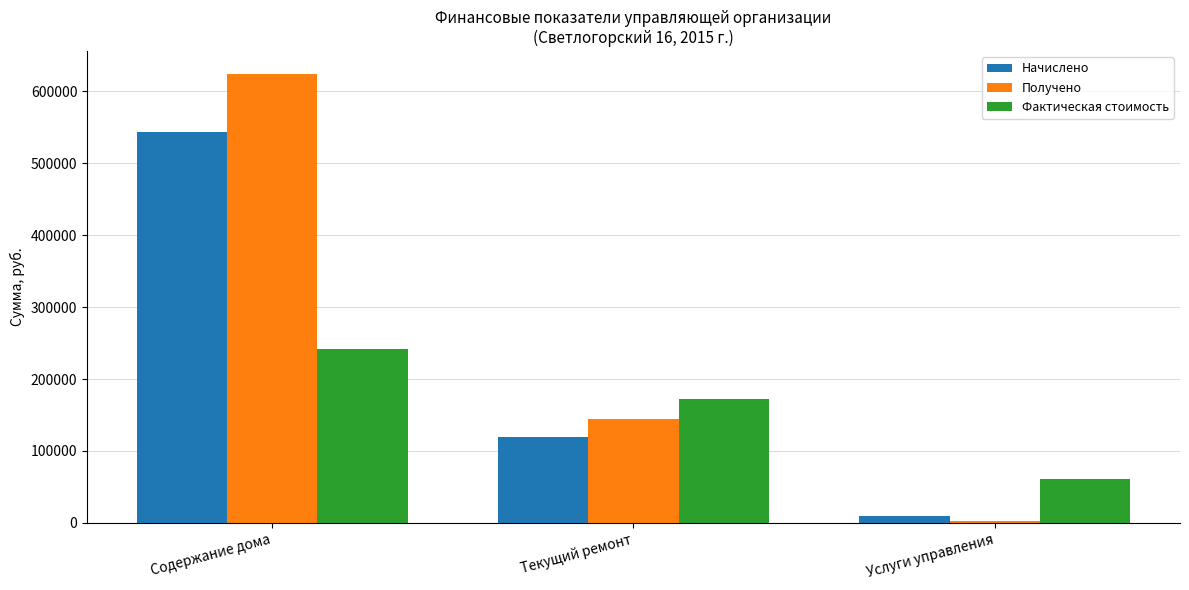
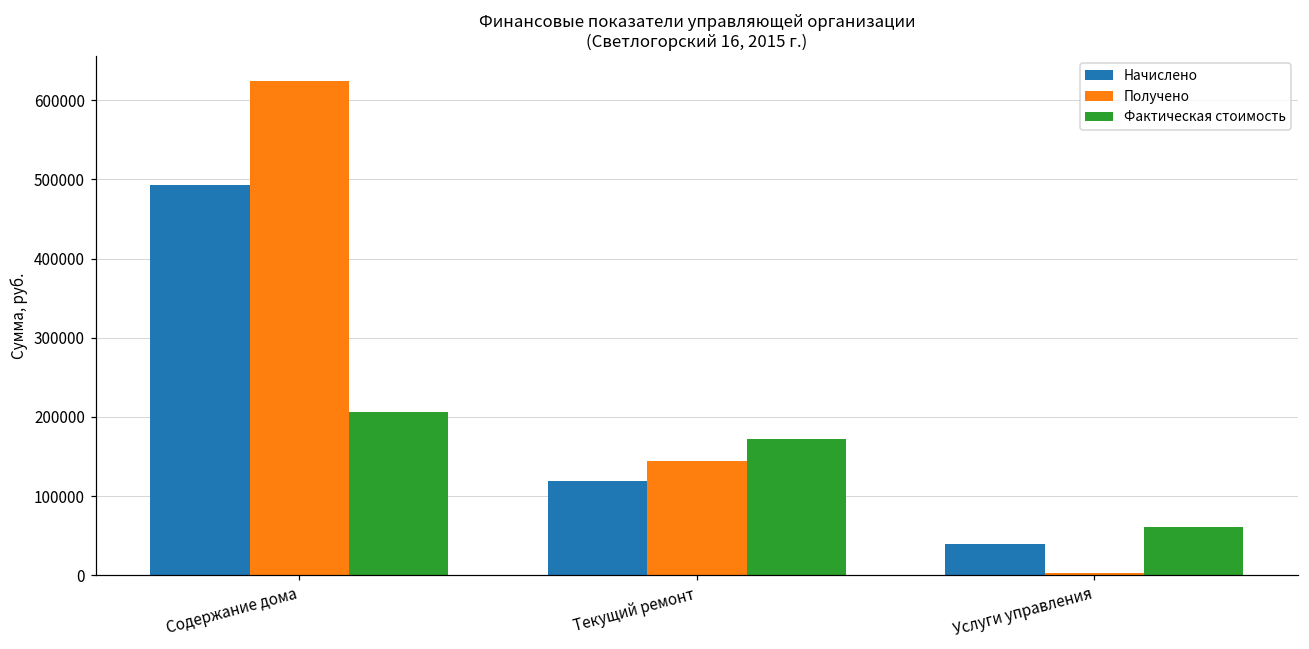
Начислено, Содержание дома: 540000 -> 490000
Фактическая стоимость, Содержание дома: 240000 -> 210000
Начислено, Услуги управления: 10000 -> 40000
